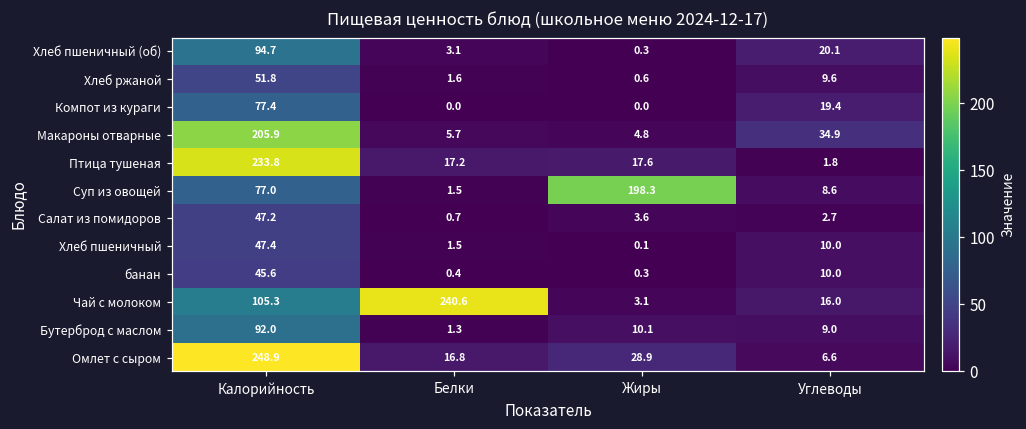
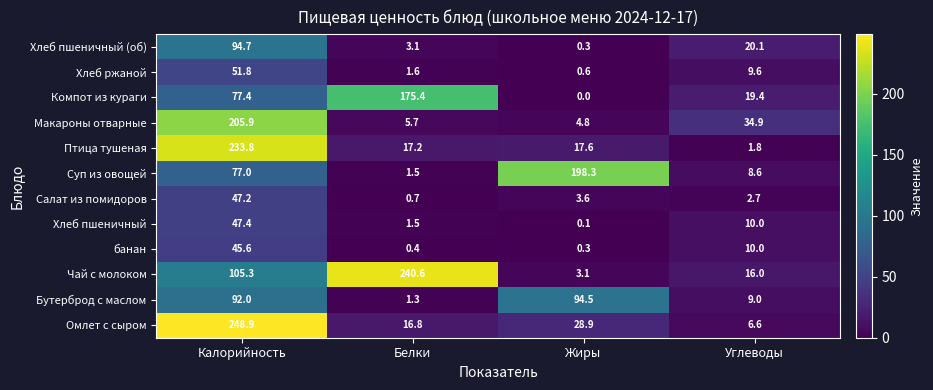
Компот из кураги, Белки: 0.0 -> 175.4
Бутерброд с маслом, Жиры: 10.1 -> 94.5
